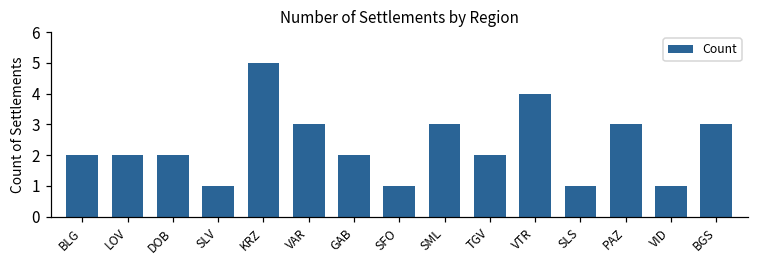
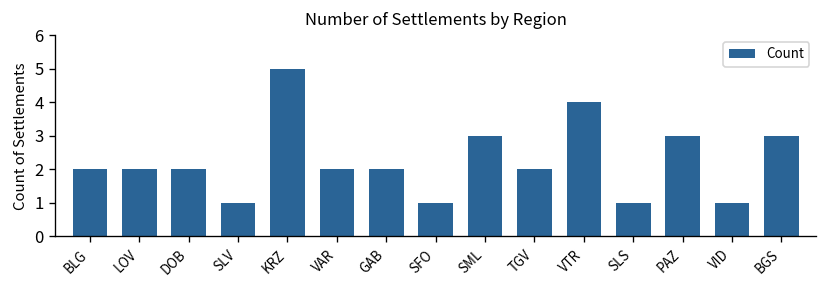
VAR: 3 -> 2
